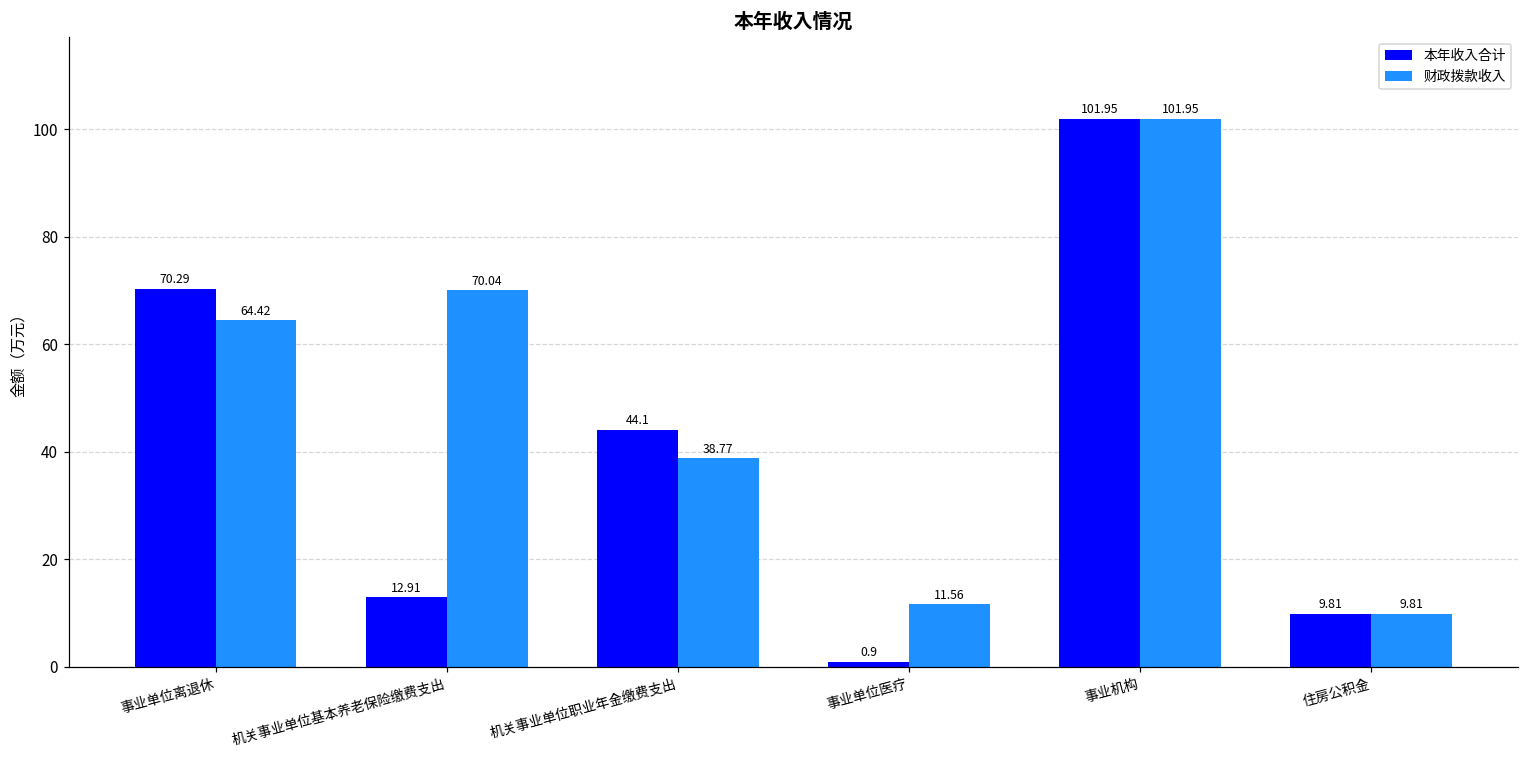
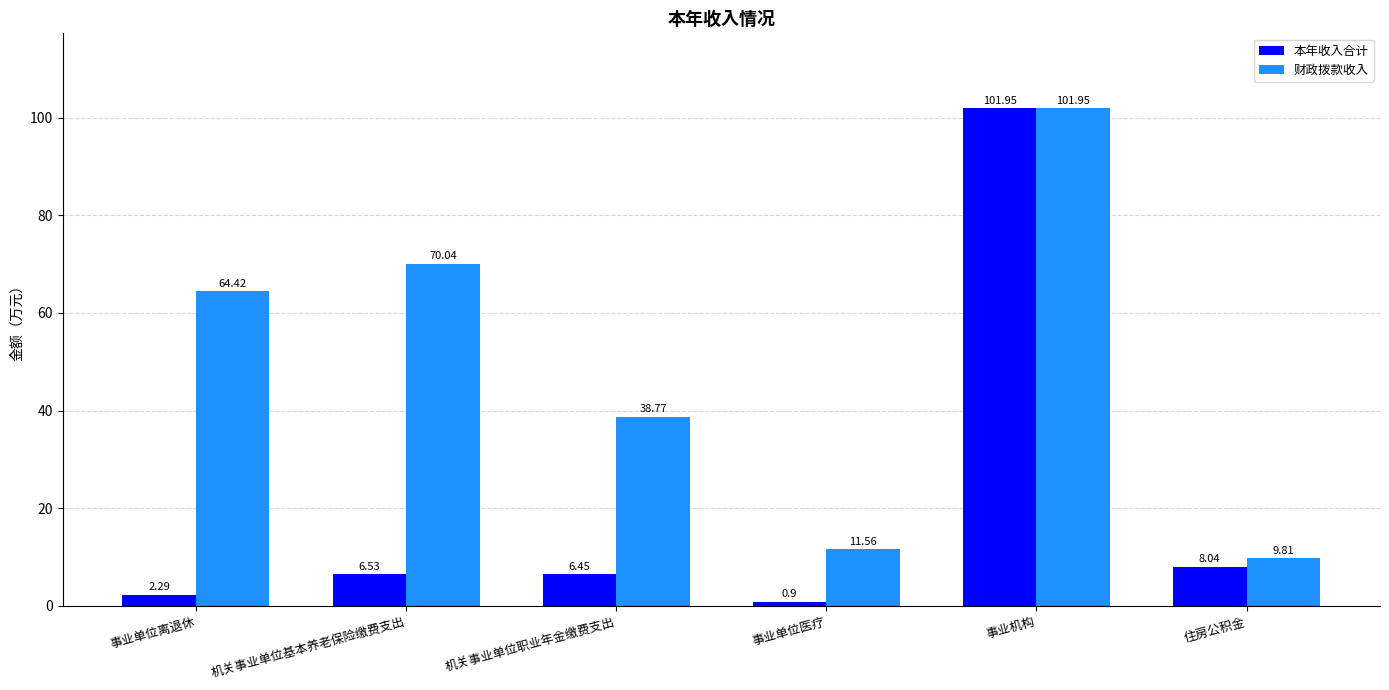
本年收入合计, 事业单位离退休: 70.29 -> 2.29
本年收入合计, 机关事业单位基本养老保险缴费支出: 12.91 -> 6.53
本年收入合计, 机关事业单位职业年金缴费支出: 44.1 -> 6.45
本年收入合计, 住房公积金: 9.81 -> 8.04
